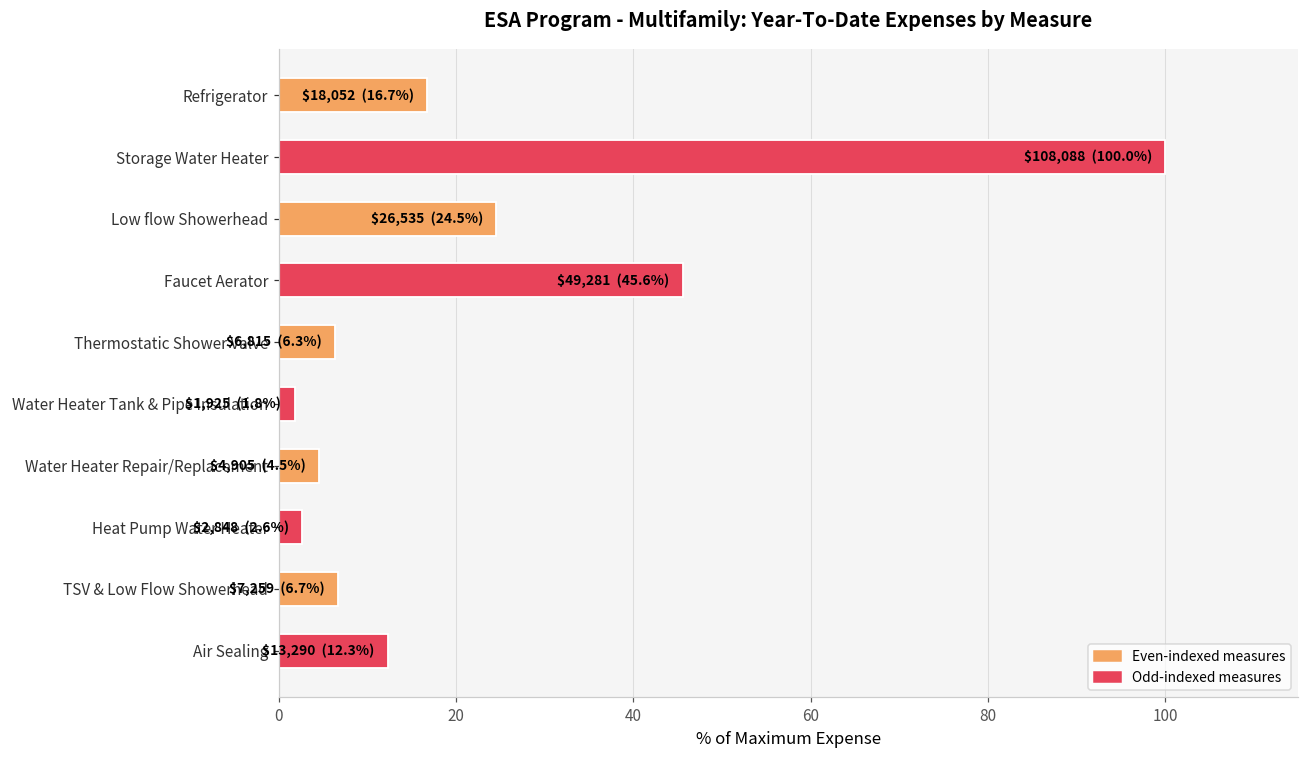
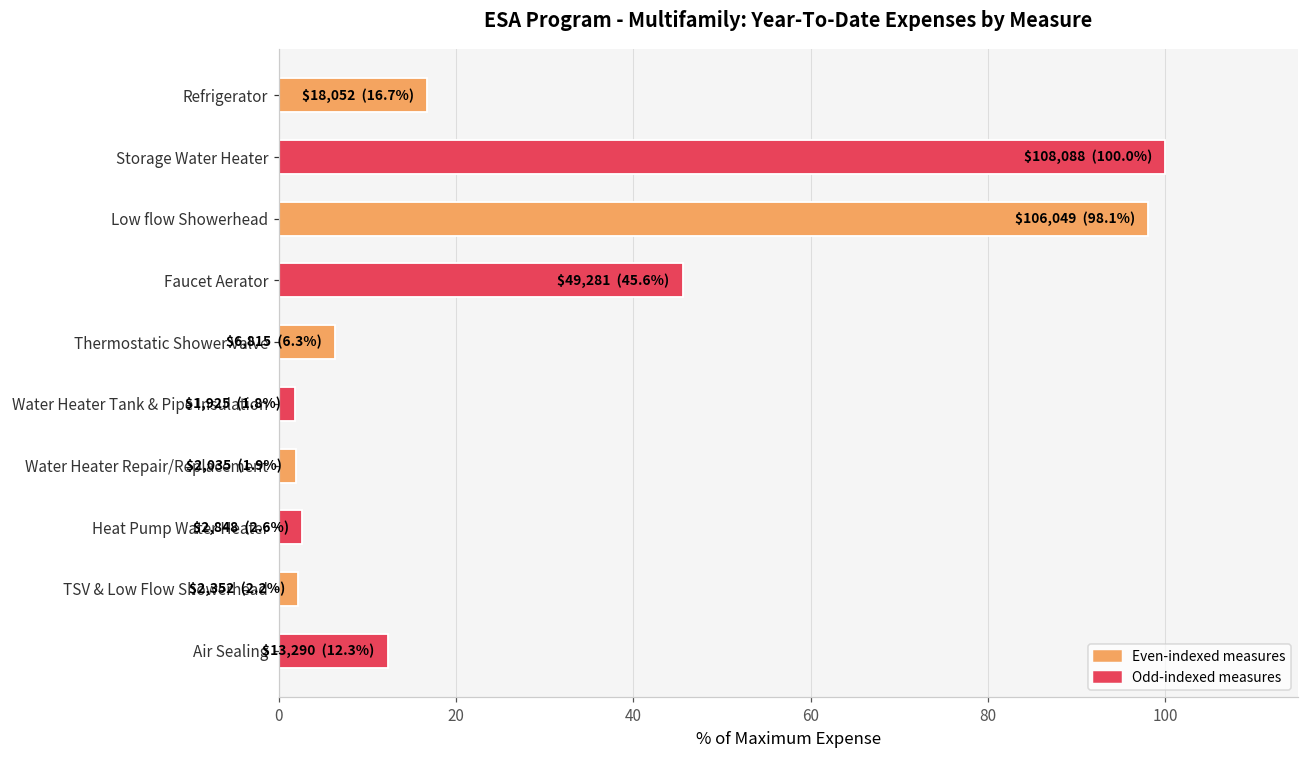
Low flow Showerhead: $26,535 (24.5%) -> $106,049 (98.1%)
Water Heater Repair/Replacement: $4,905 (4.5%) -> $2,035 (1.9%)
TSV & Low Flow Showerhead: $7,259 (6.7%) -> $2,352 (2.2%)
